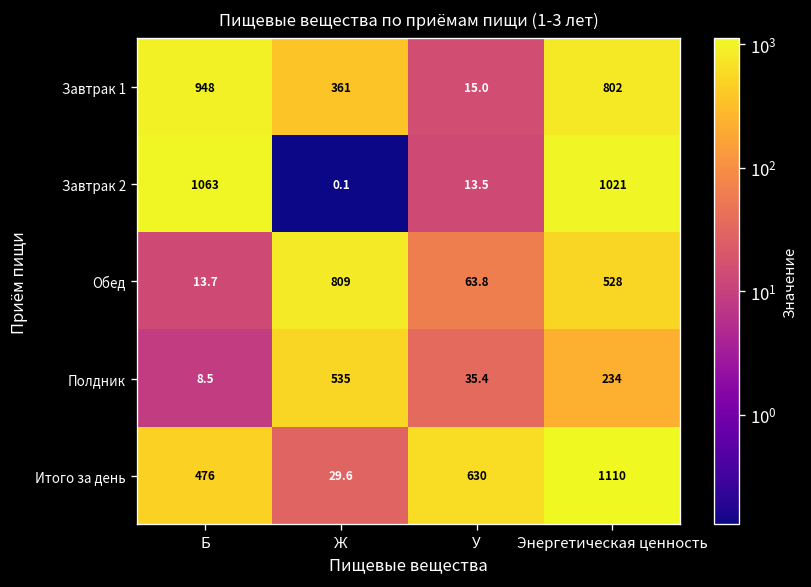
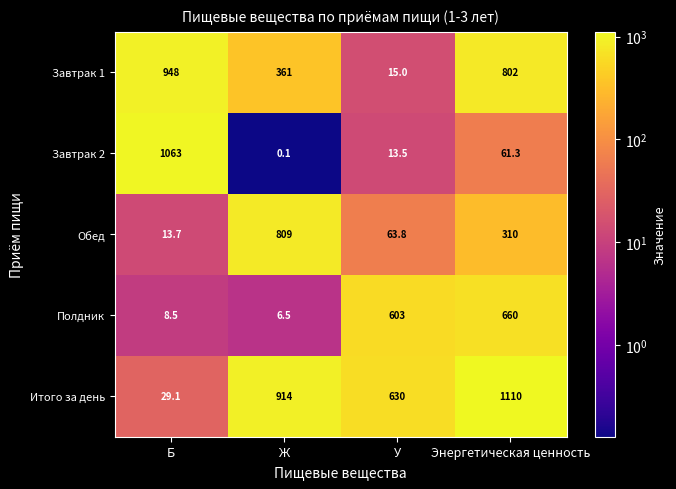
Завтрак 2, Энергетическая ценность: 1021 -> 61.3
Обед, Энергетическая ценность: 528 -> 310
Полдник, Ж: 535 -> 6.5
Полдник, У: 35.4 -> 603
Полдник, Энергетическая ценность: 234 -> 660
Итого за день, Б: 476 -> 29.1
Итого за день, Ж: 29.6 -> 914
